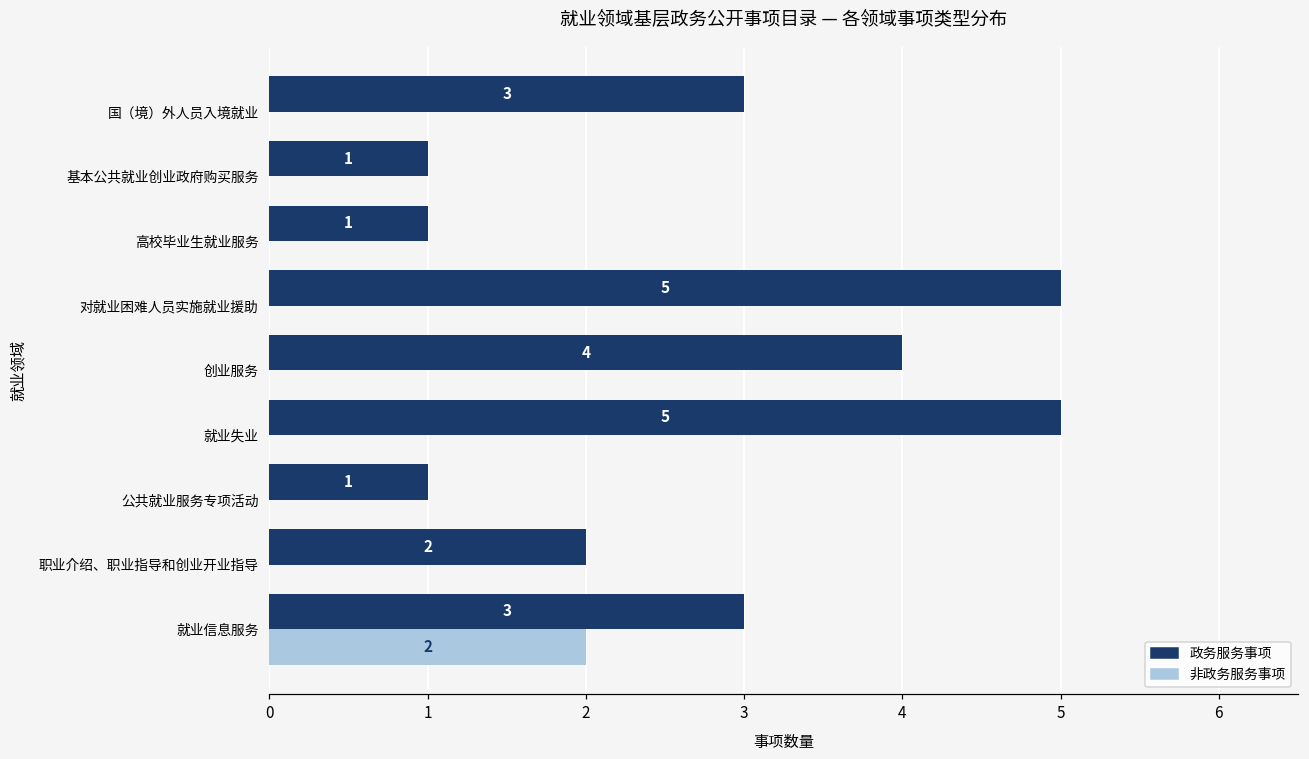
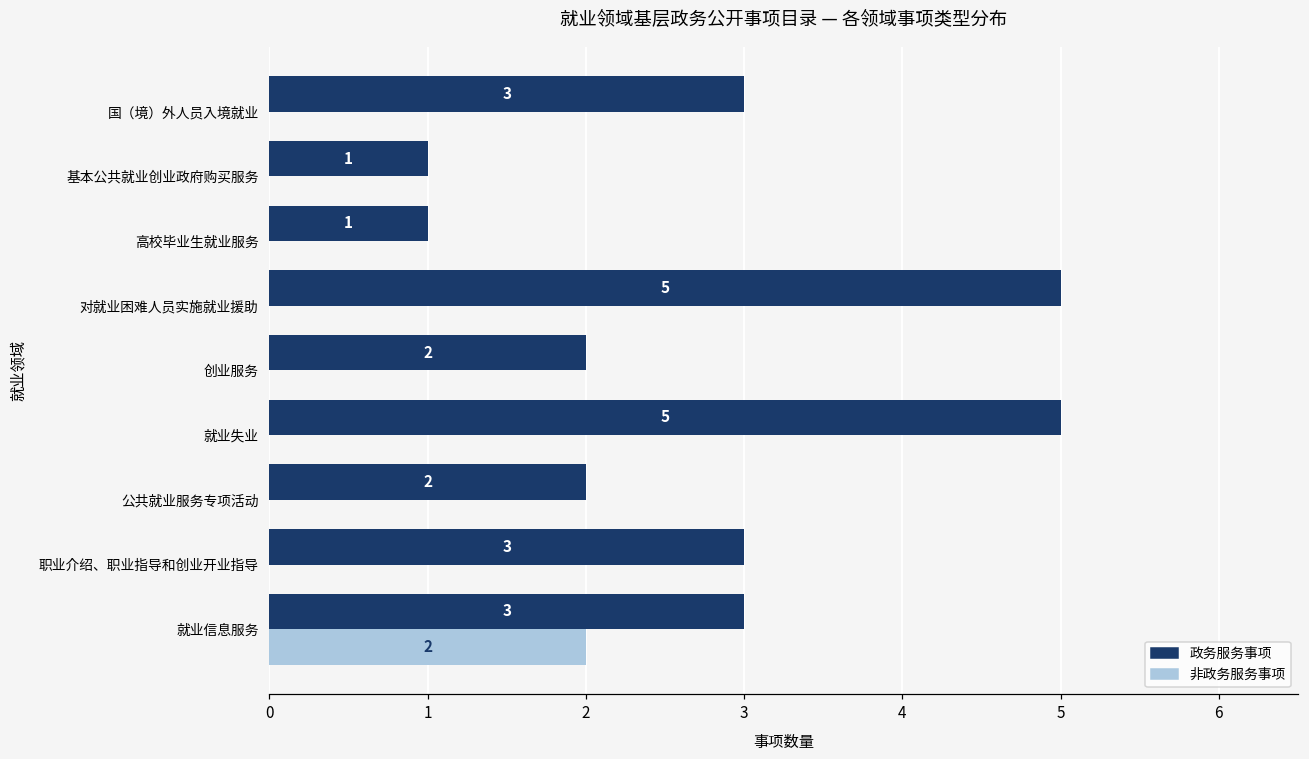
政务服务事项, 创业服务: 4 -> 2
政务服务事项, 公共就业服务专项活动: 1 -> 2
政务服务事项, 职业介绍、职业指导和创业开业指导: 2 -> 3
